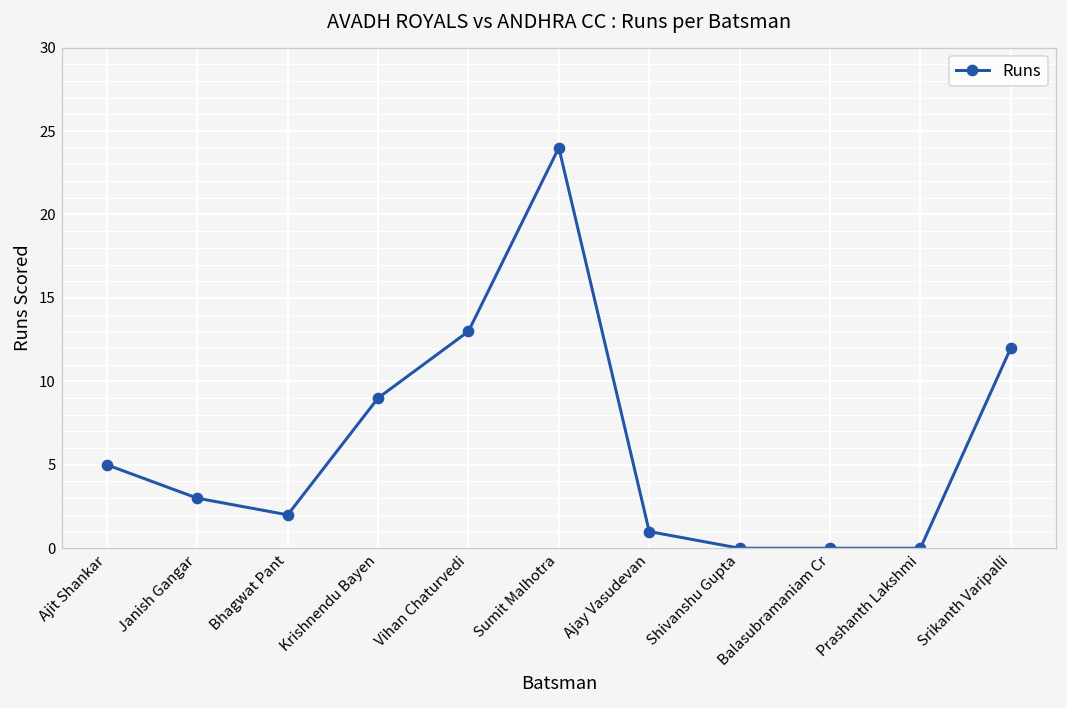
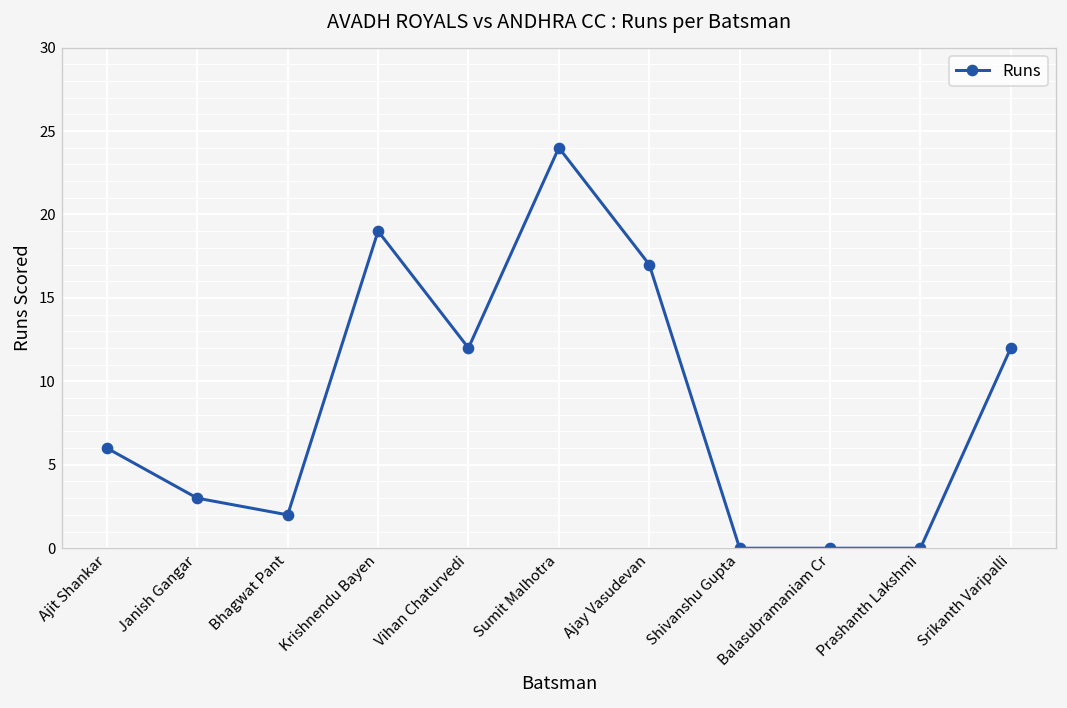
Ajit Shankar: 5 -> 6
Krishnendu Bayen: 9 -> 19
Vihan Chaturvedi: 13 -> 12
Ajay Vasudevan: 1 -> 17
